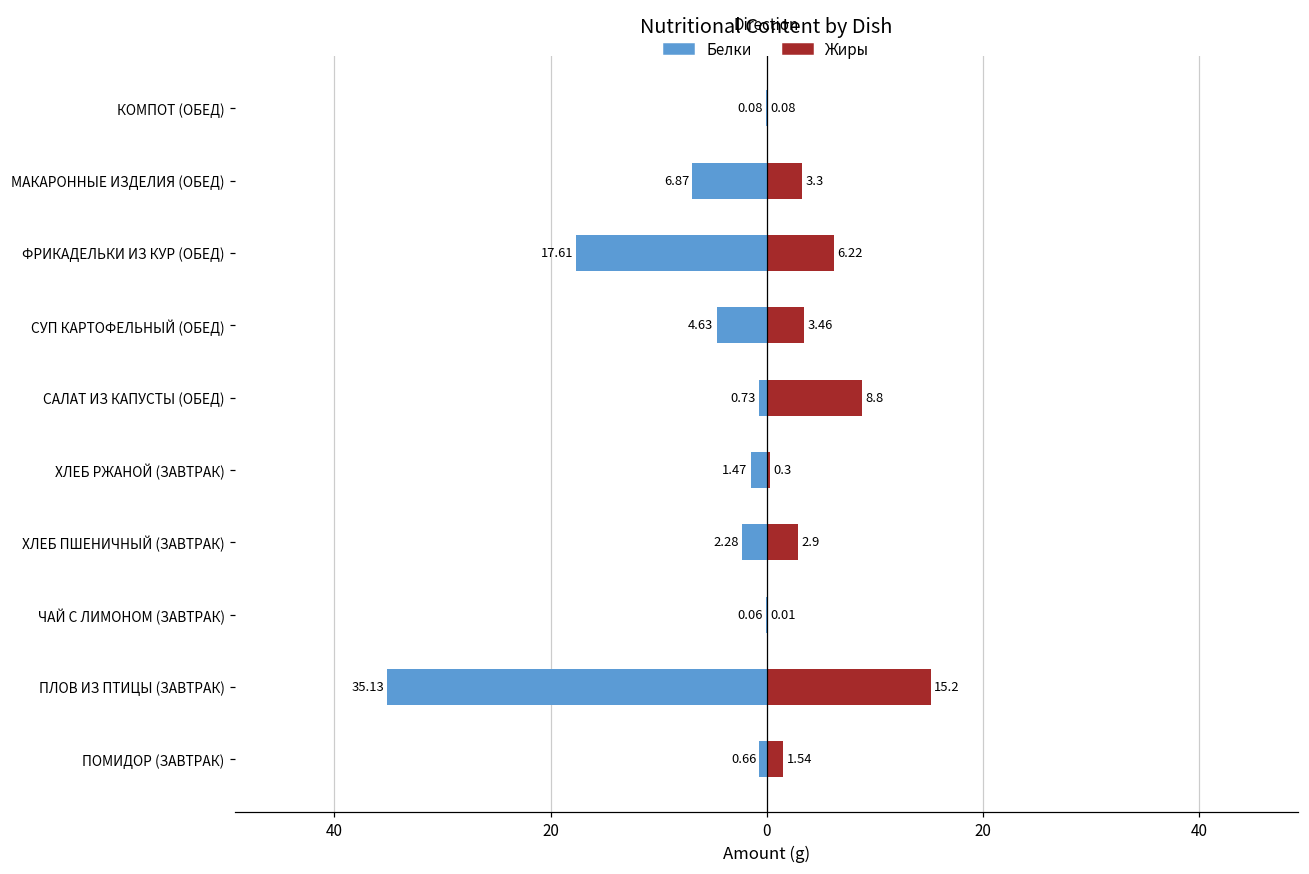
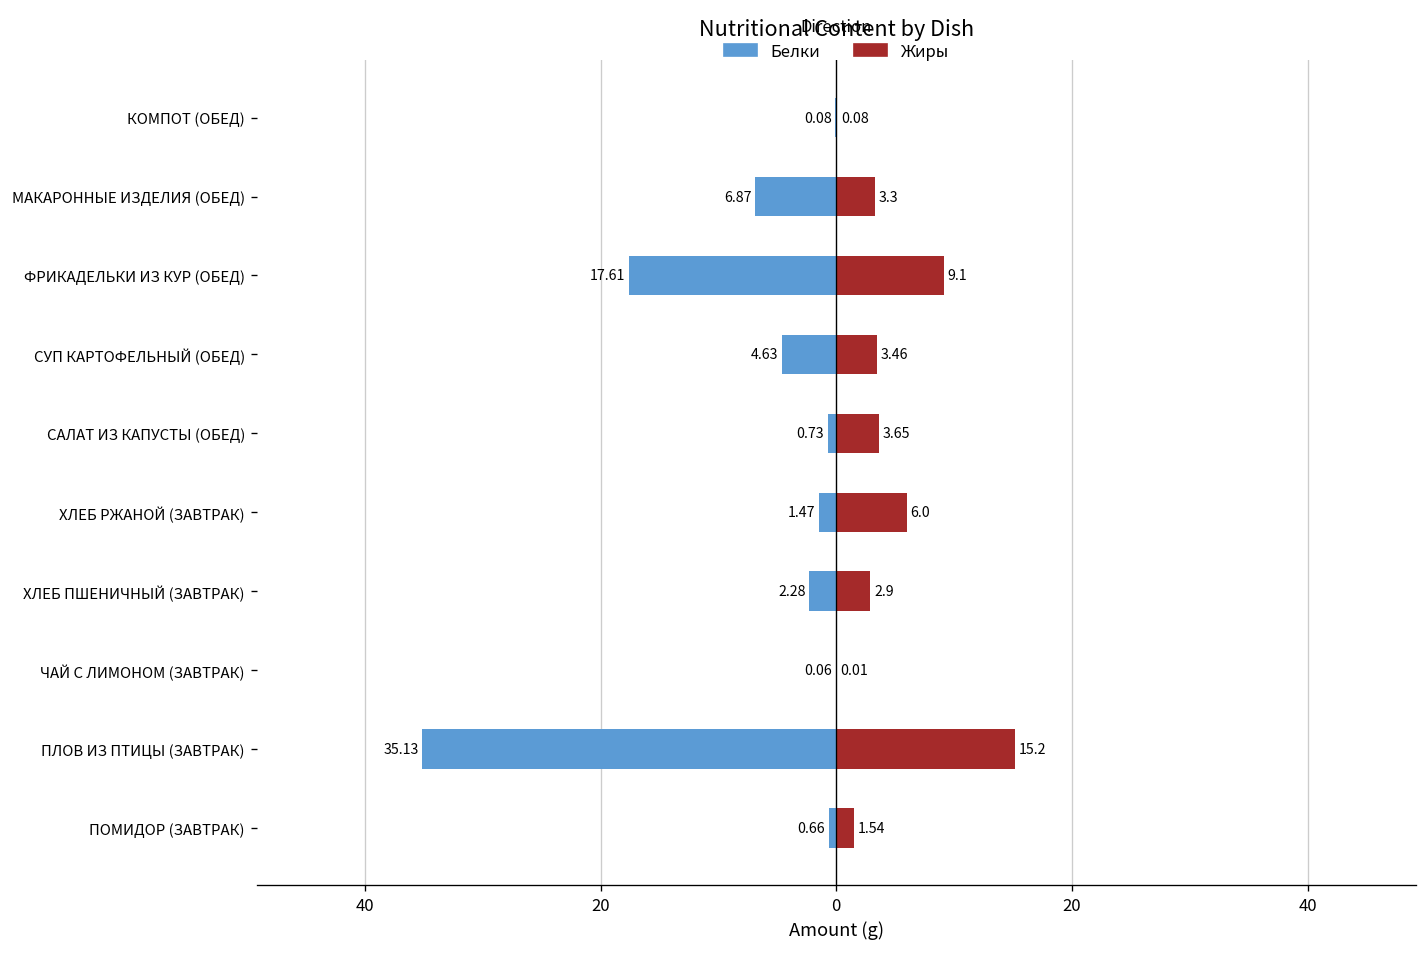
Жиры, ФРИКАДЕЛЬКИ ИЗ КУР (ОБЕД): 6.22 -> 9.1
Жиры, САЛАТ ИЗ КАПУСТЫ (ОБЕД): 8.8 -> 3.65
Жиры, ХЛЕБ РЖАНОЙ (ЗАВТРАК): 0.3 -> 6.0
